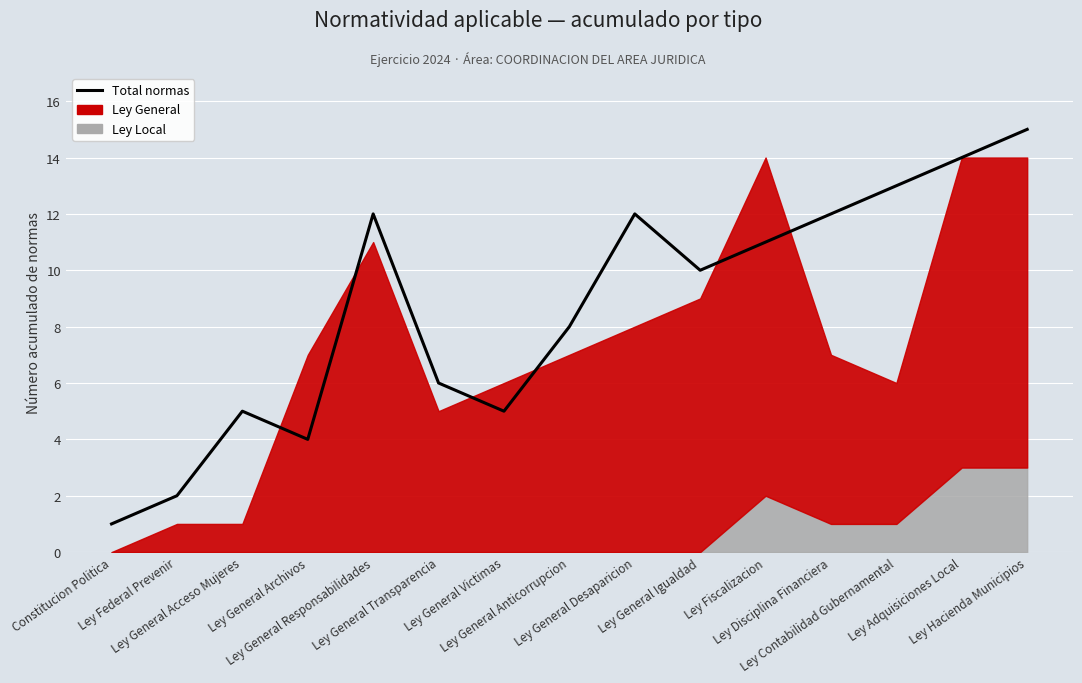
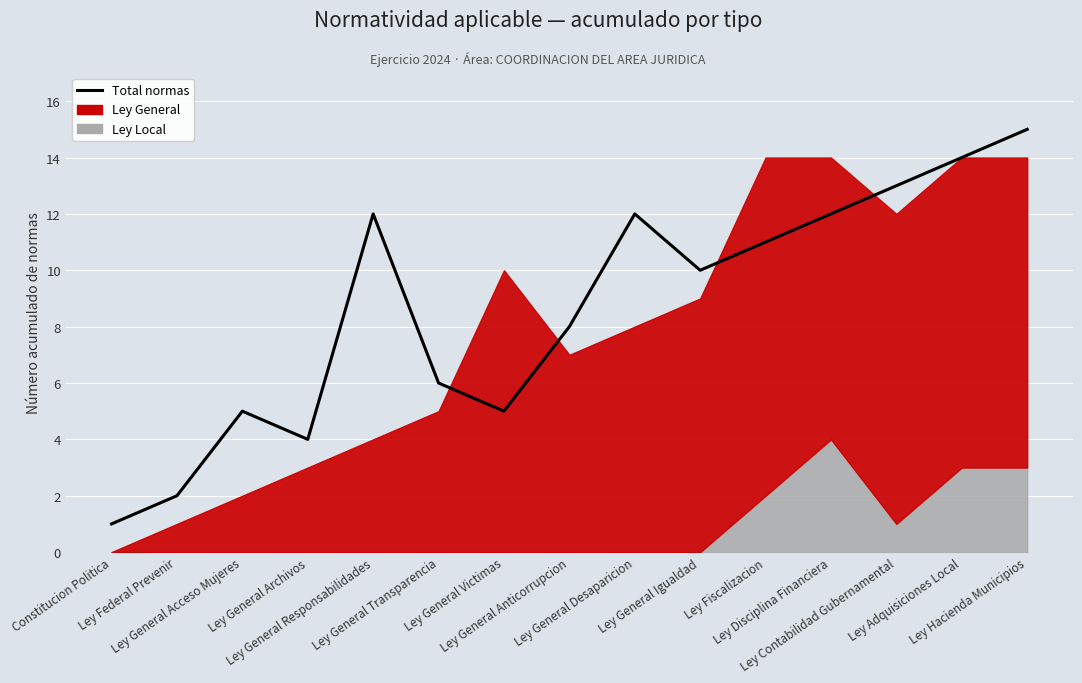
Ley General, Ley General Acceso Mujeres: 1 -> 2
Ley General, Ley General Archivos: 7 -> 3
Ley General, Ley General Responsabilidades: 11 -> 4
Ley General, Ley General Victimas: 6 -> 10
Ley Local, Ley Disciplina Financiera: 1 -> 4
Ley General, Ley Disciplina Financiera: 6 -> 10
Ley General, Ley Contabilidad Gubernamental: 5 -> 11
